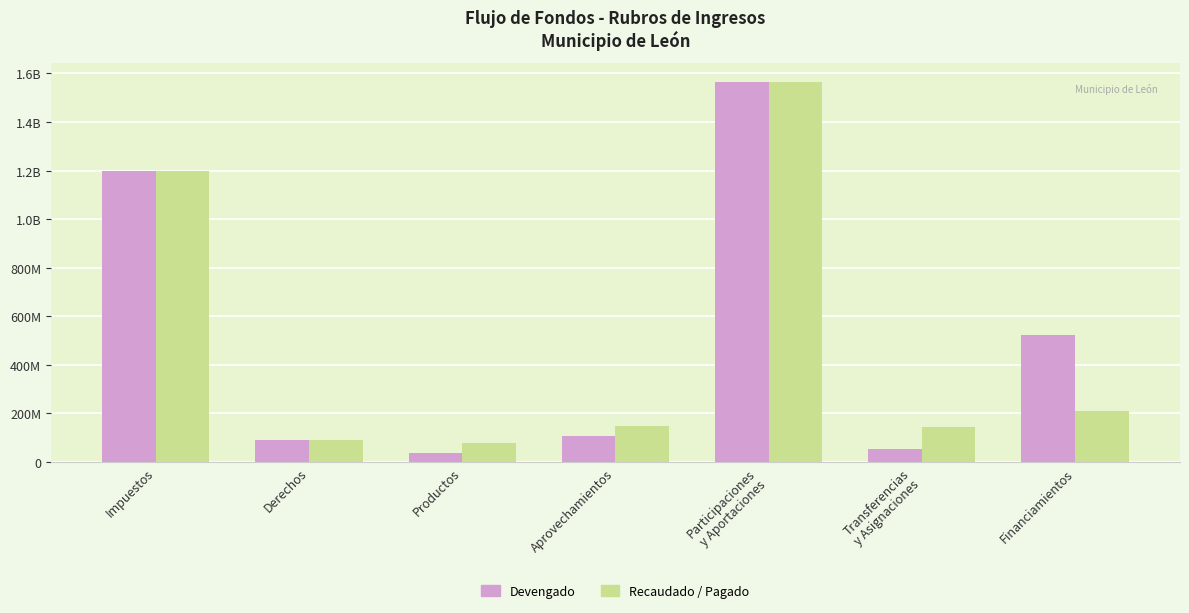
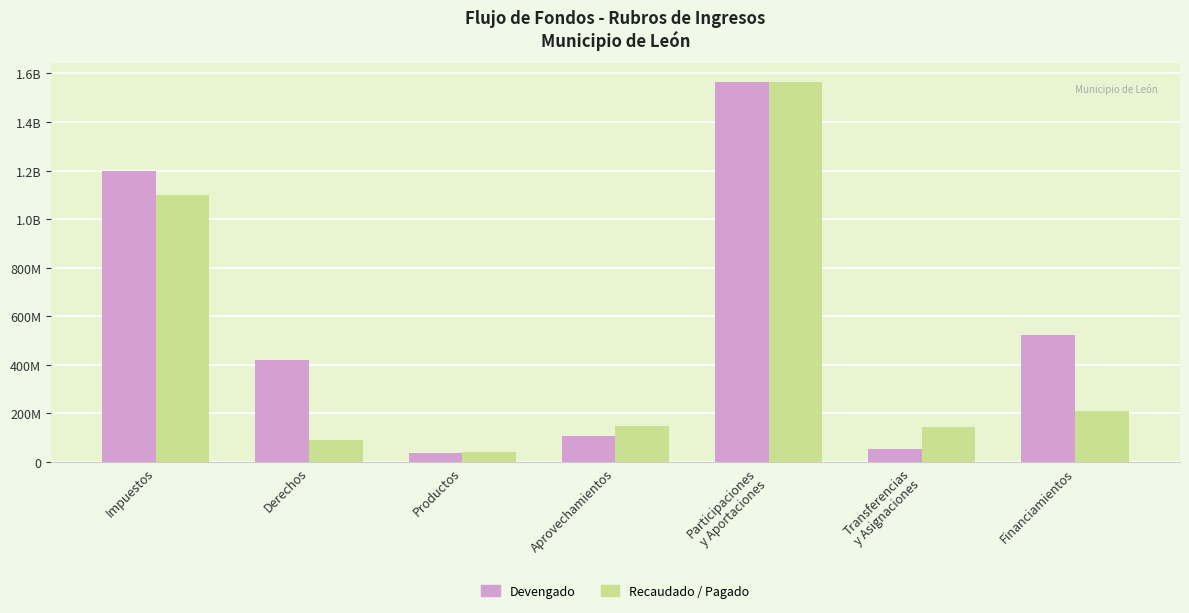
Recaudado / Pagado, Impuestos: 1200000000 -> 1100000000
Devengado, Derechos: 90000000 -> 420000000
Recaudado / Pagado, Productos: 80000000 -> 40000000
